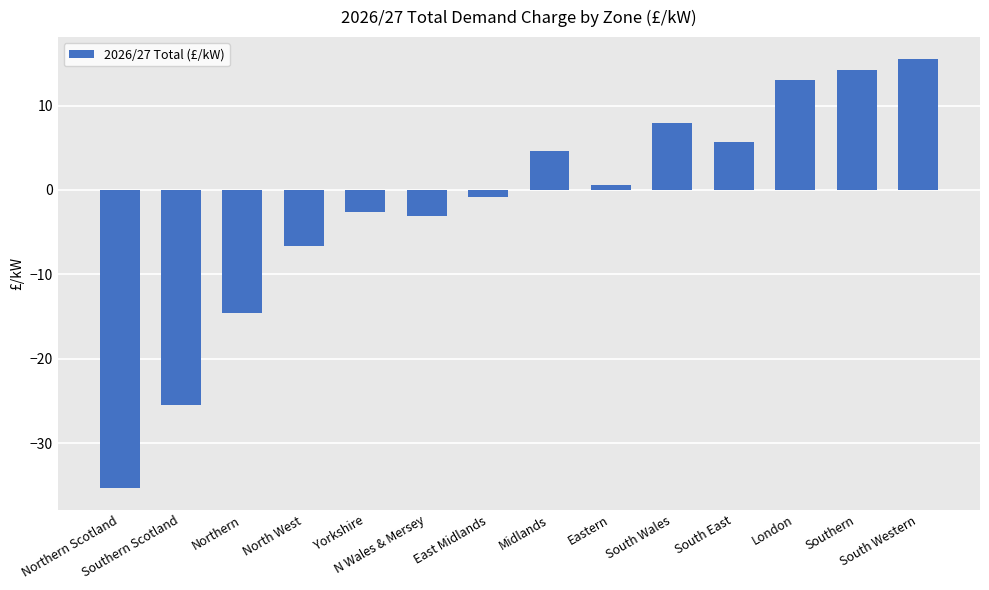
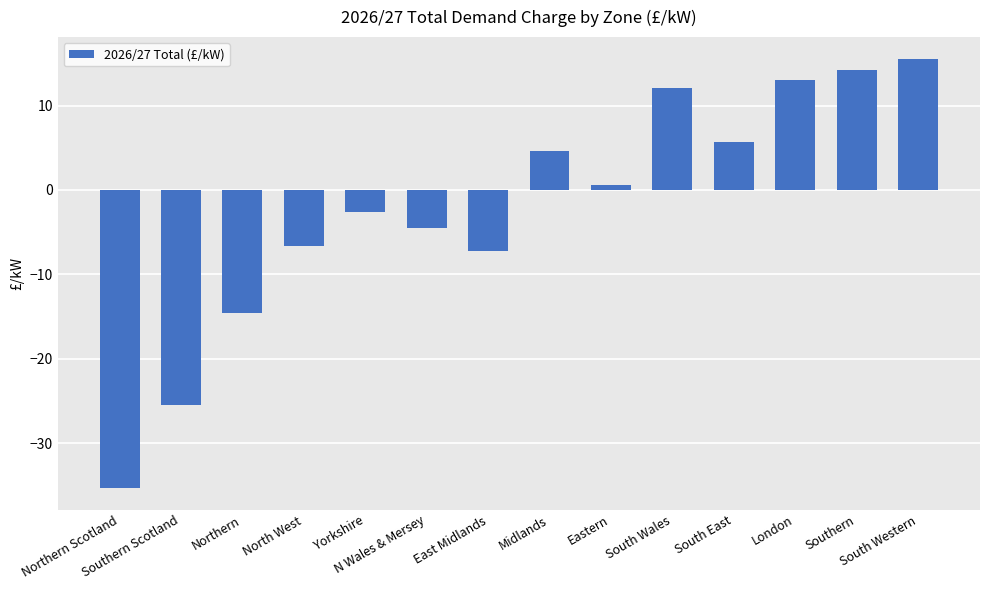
N Wales & Mersey: -3 -> -5
East Midlands: -1 -> -7
South Wales: 8 -> 12
